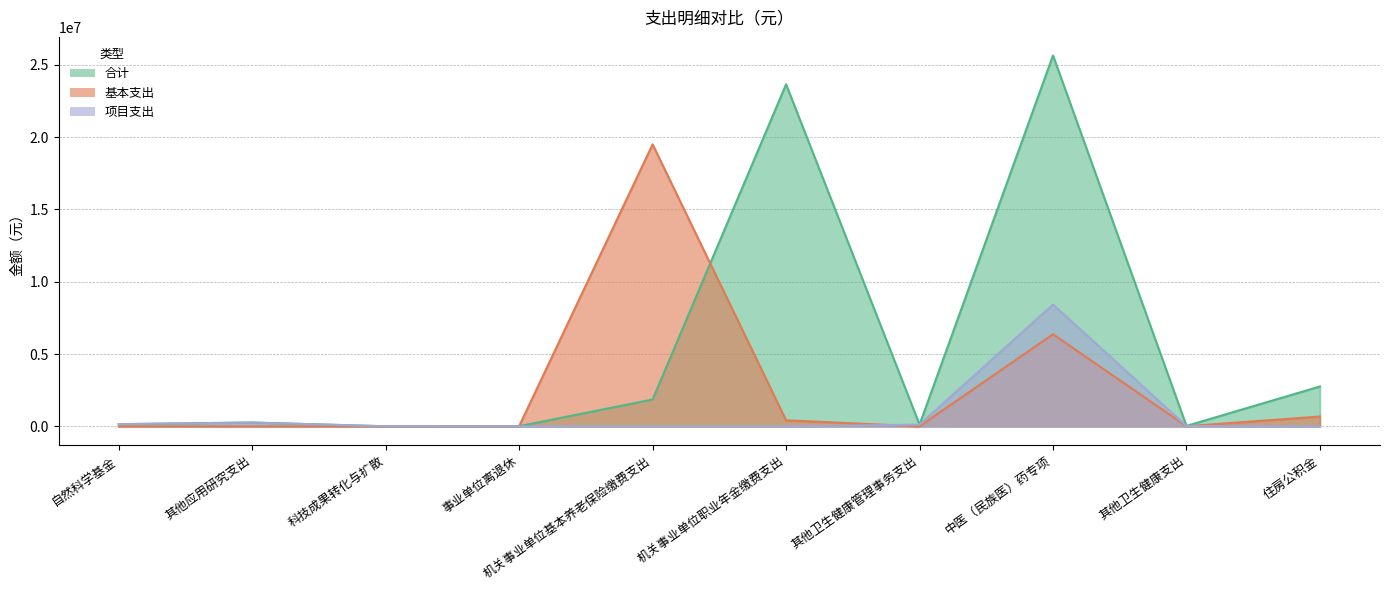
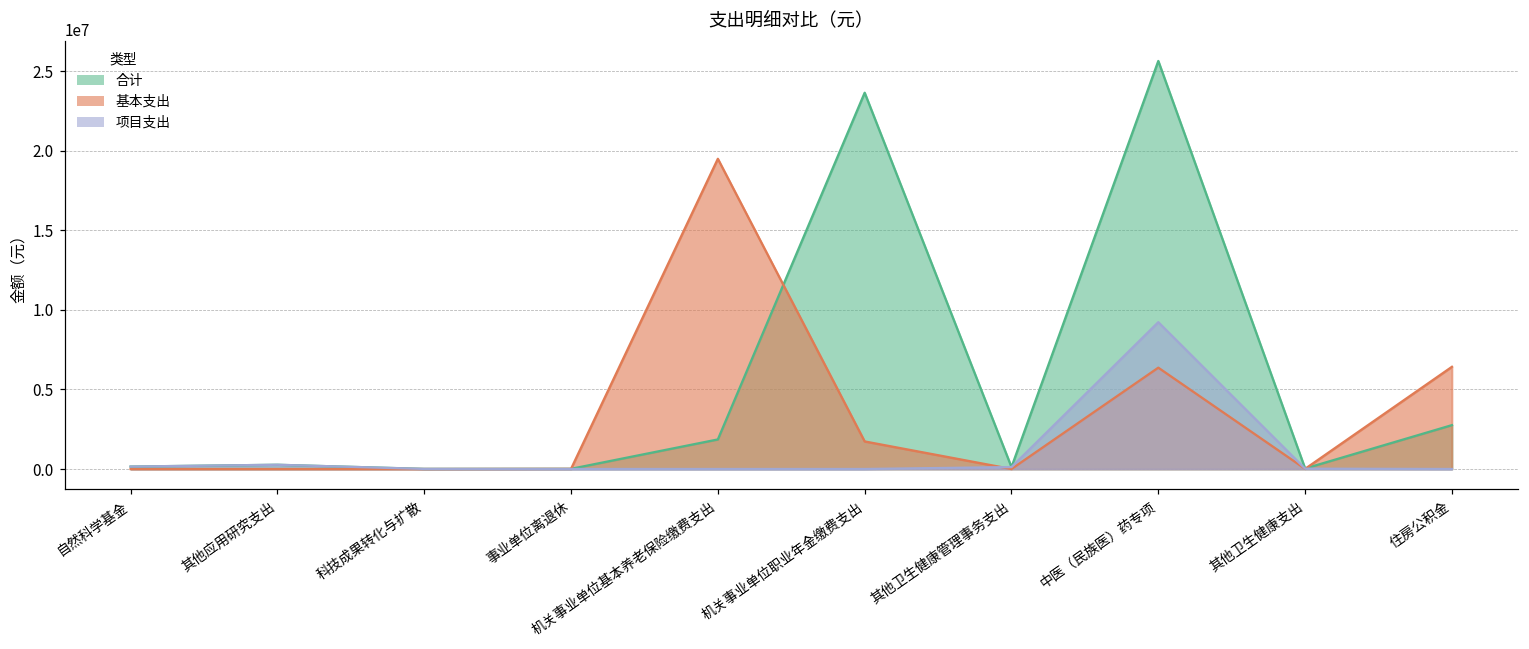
基本支出, 机关事业单位职业年金缴费支出: 400000 -> 1700000
项目支出, 中医（民族医）药专项: 8400000 -> 9200000
基本支出, 住房公积金: 700000 -> 6400000
